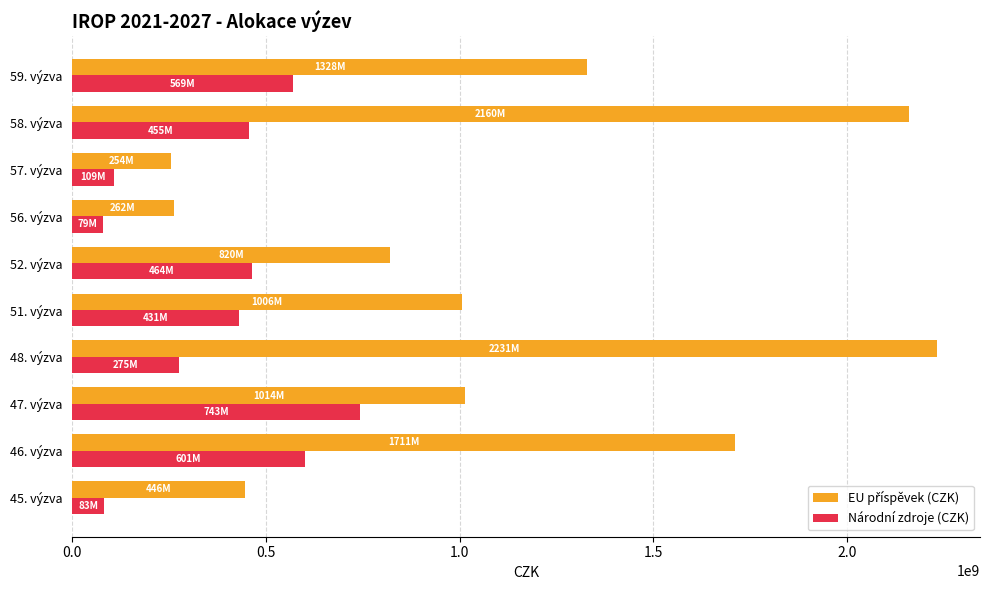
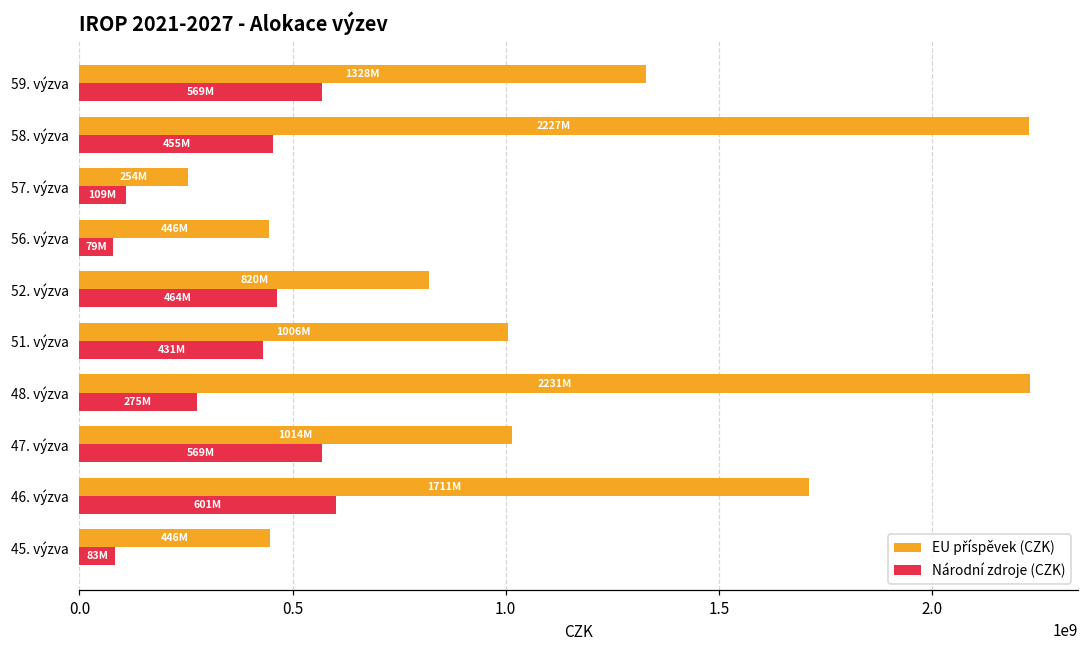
EU příspěvek (CZK), 58. výzva: 2160M -> 2227M
EU příspěvek (CZK), 56. výzva: 262M -> 446M
Národní zdroje (CZK), 47. výzva: 743M -> 569M
